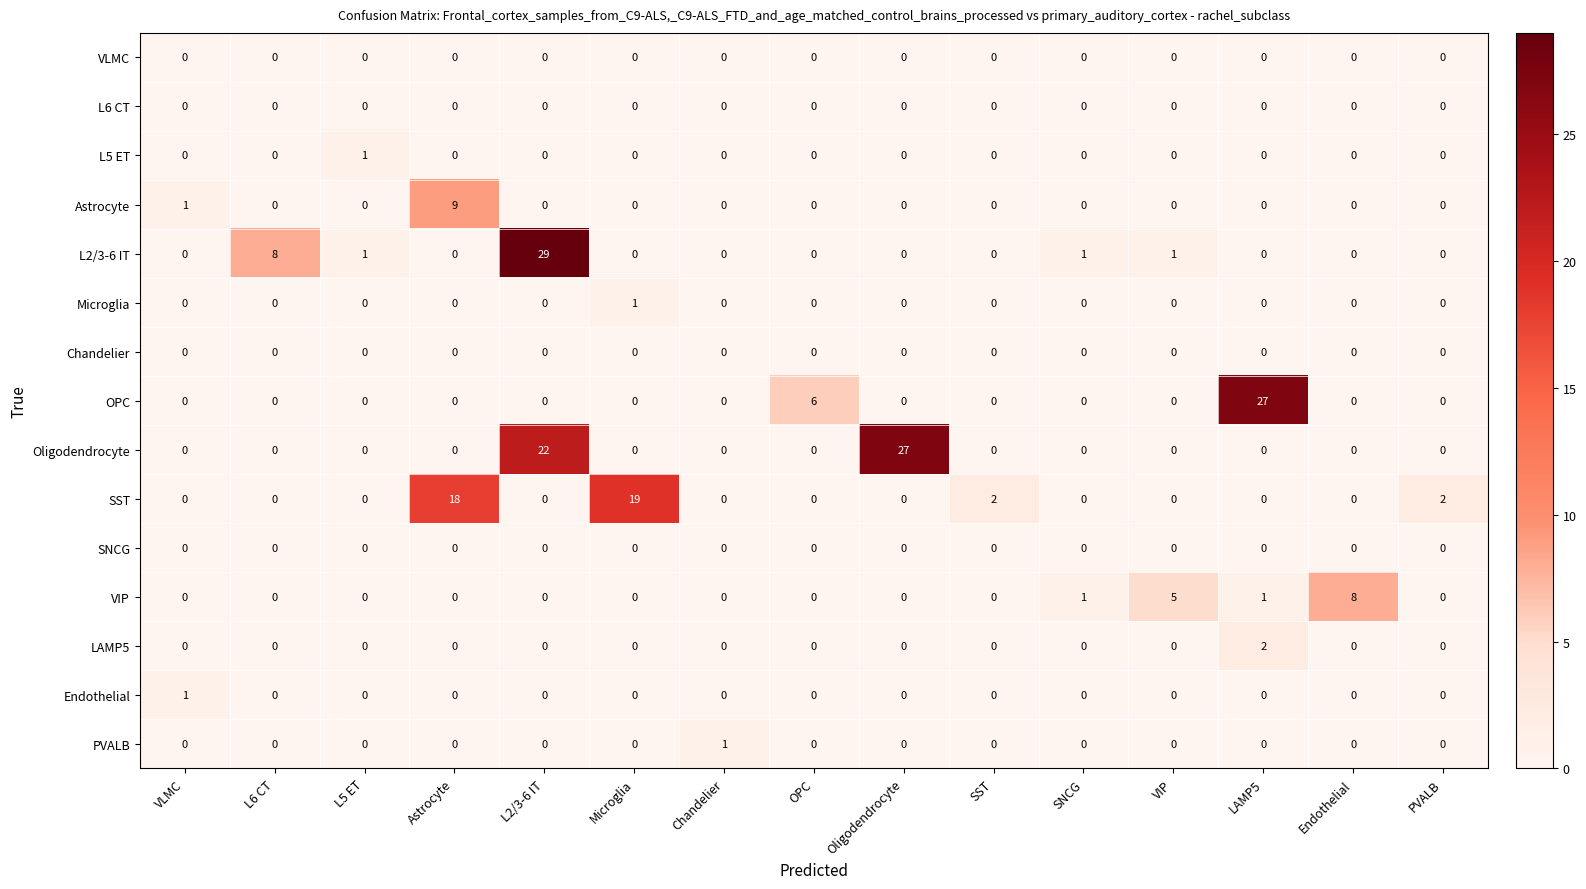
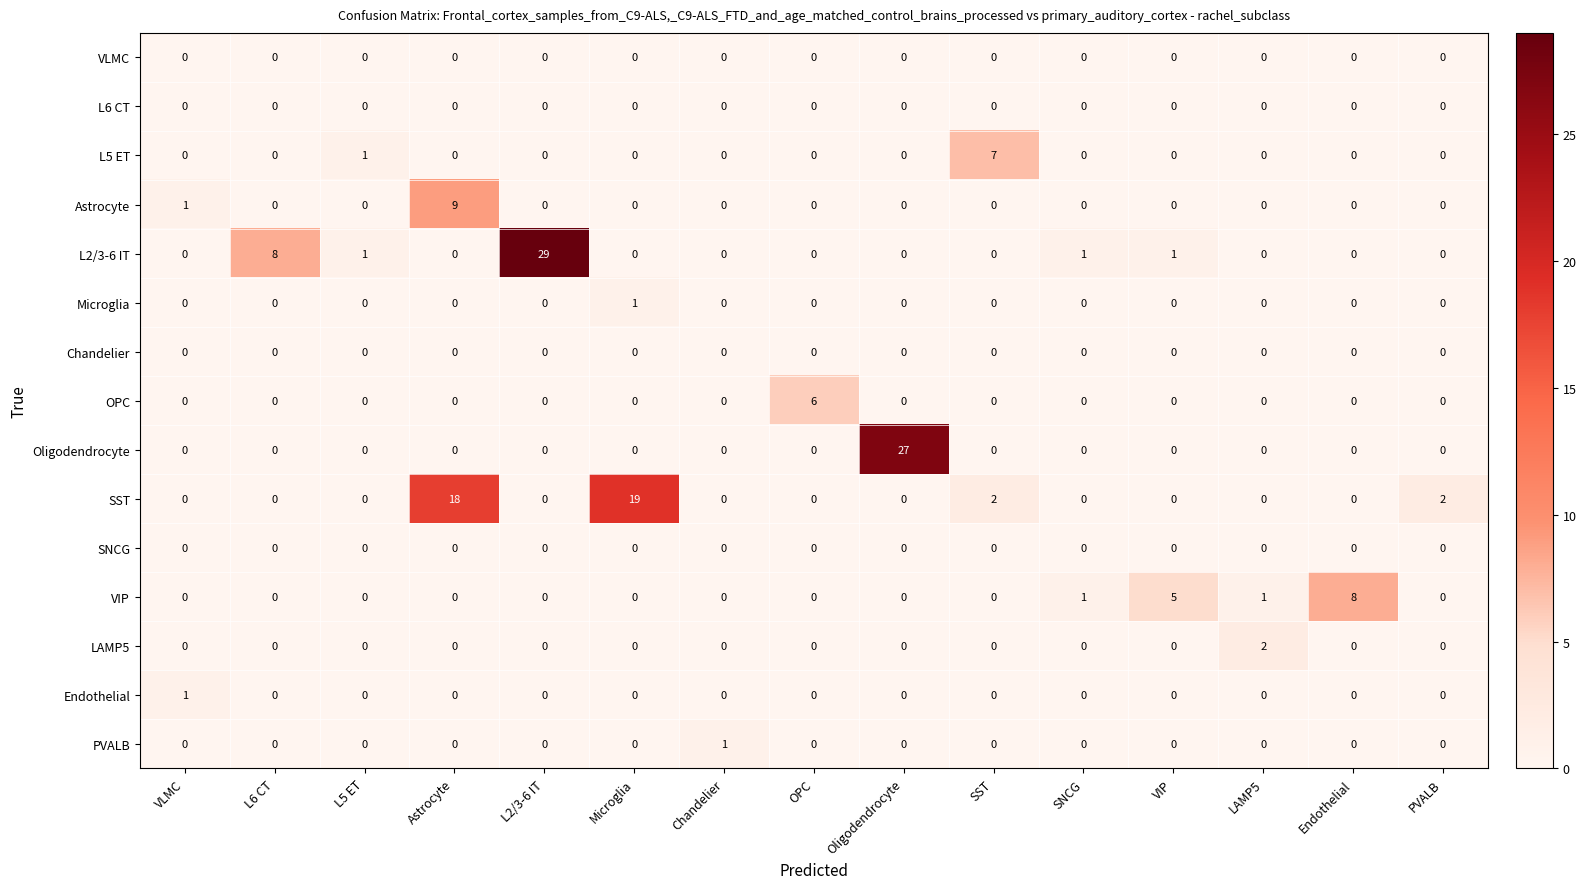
L5 ET, SST: 0 -> 7
OPC, LAMP5: 27 -> 0
Oligodendrocyte, L2/3-6 IT: 22 -> 0
